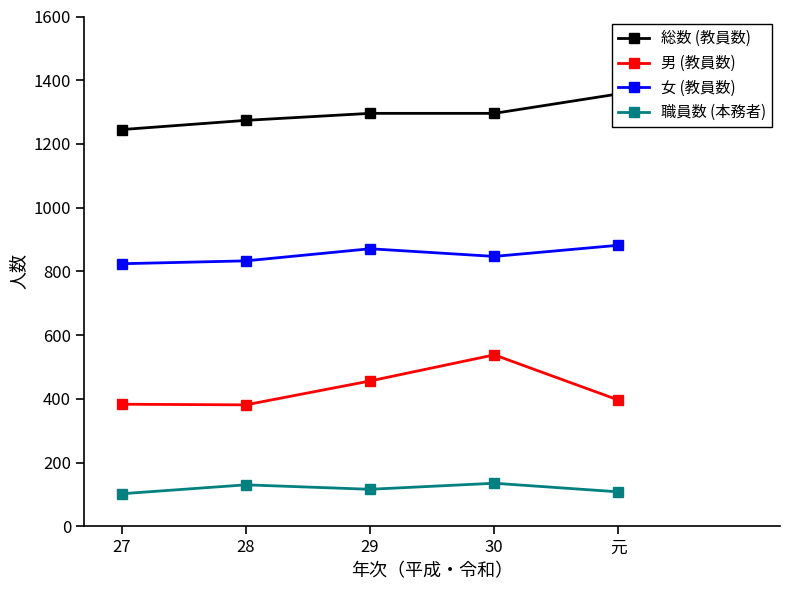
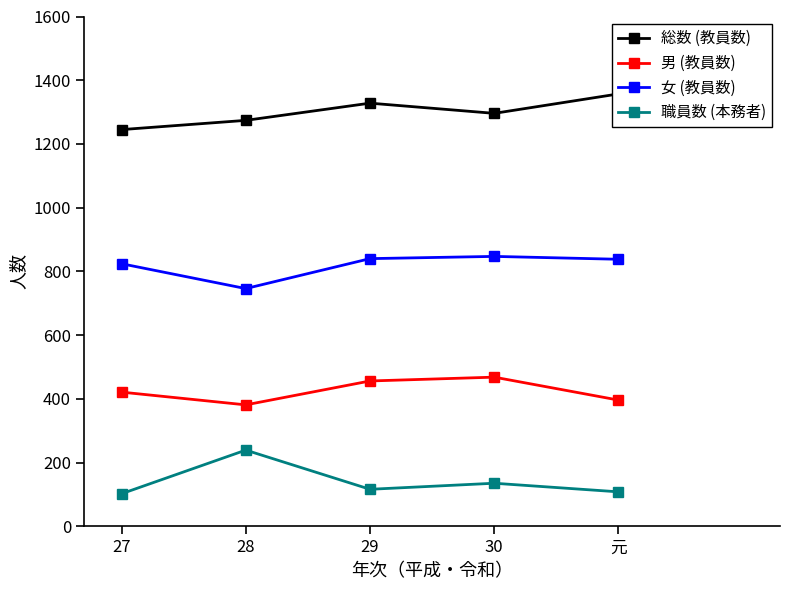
男 (教員数), 27: 380 -> 420
女 (教員数), 28: 830 -> 750
職員数 (本務者), 28: 130 -> 240
総数 (教員数), 29: 1300 -> 1330
女 (教員数), 29: 870 -> 840
男 (教員数), 30: 540 -> 470
女 (教員数), 元: 880 -> 840
